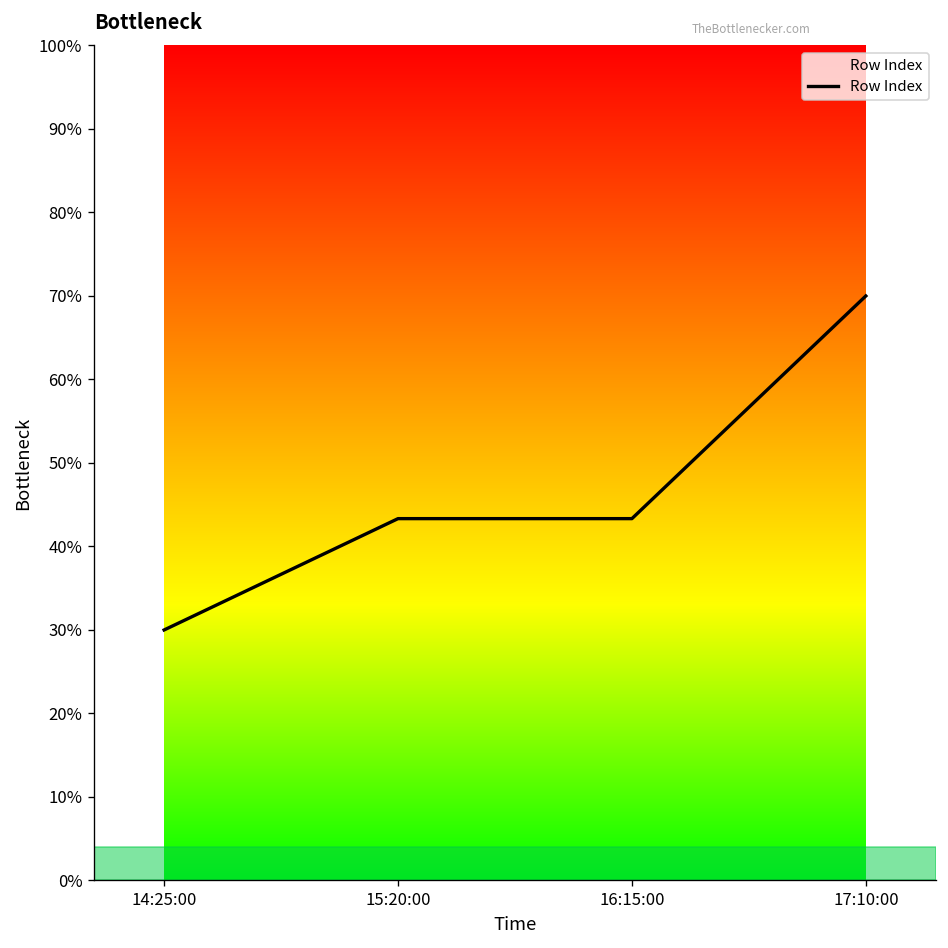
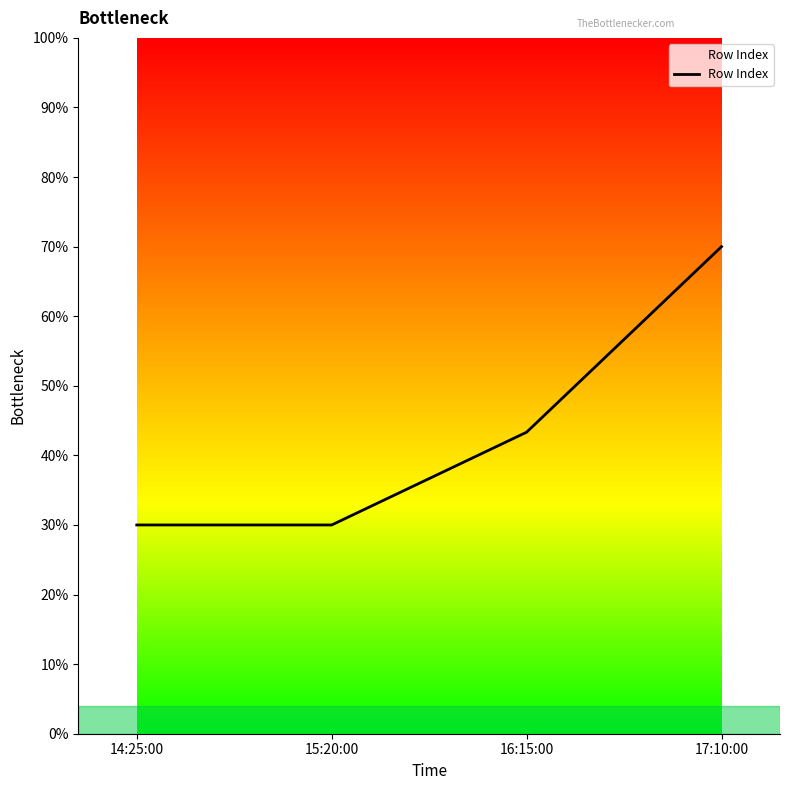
15:20:00: 43% -> 30%
